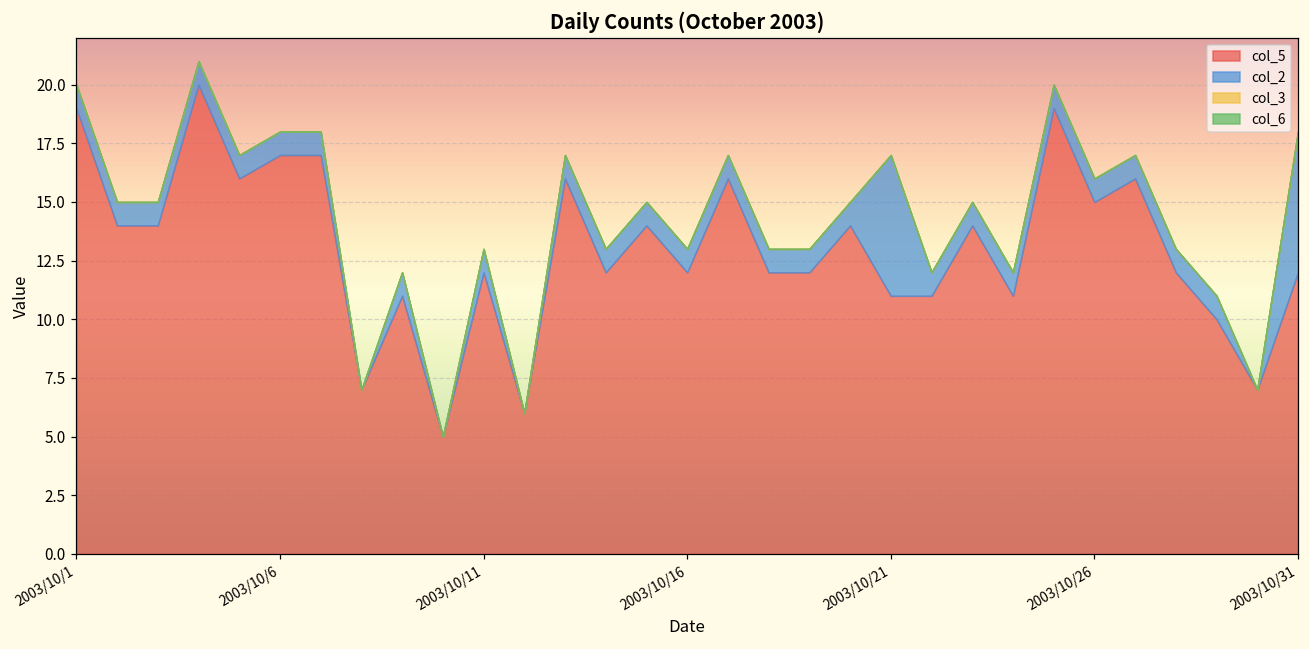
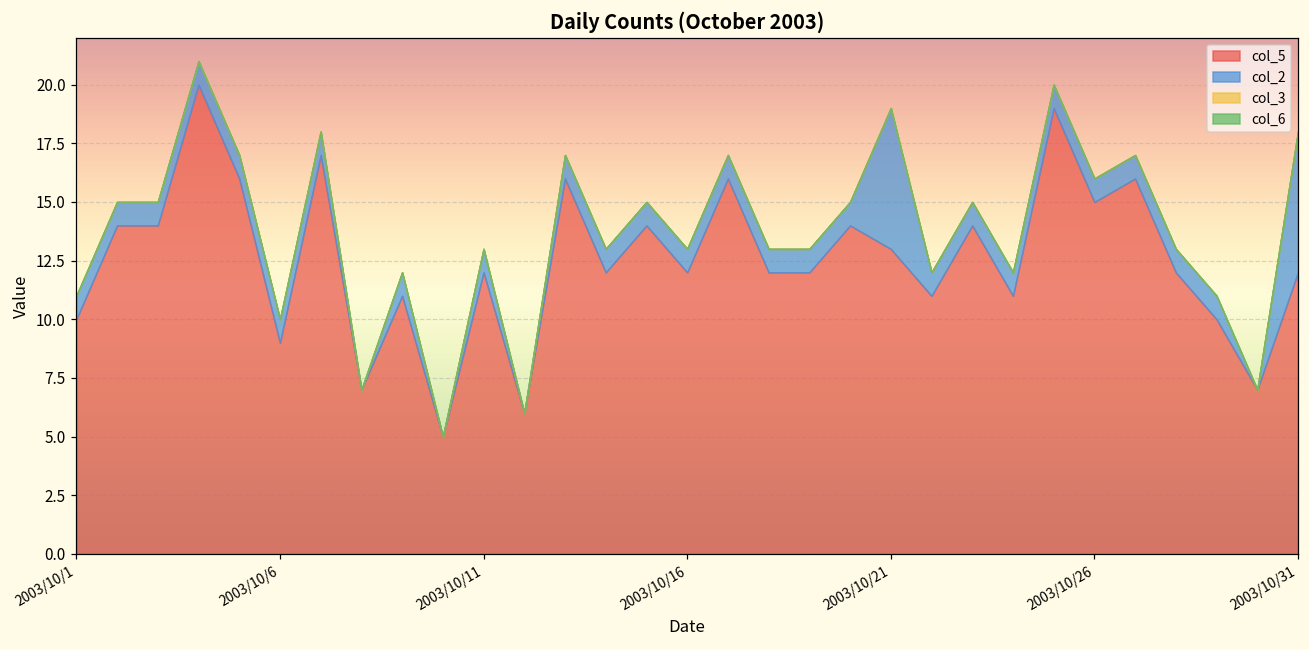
col_5, 2003/10/1: 19 -> 10
col_5, 2003/10/6: 17 -> 9
col_5, 2003/10/21: 11 -> 13
